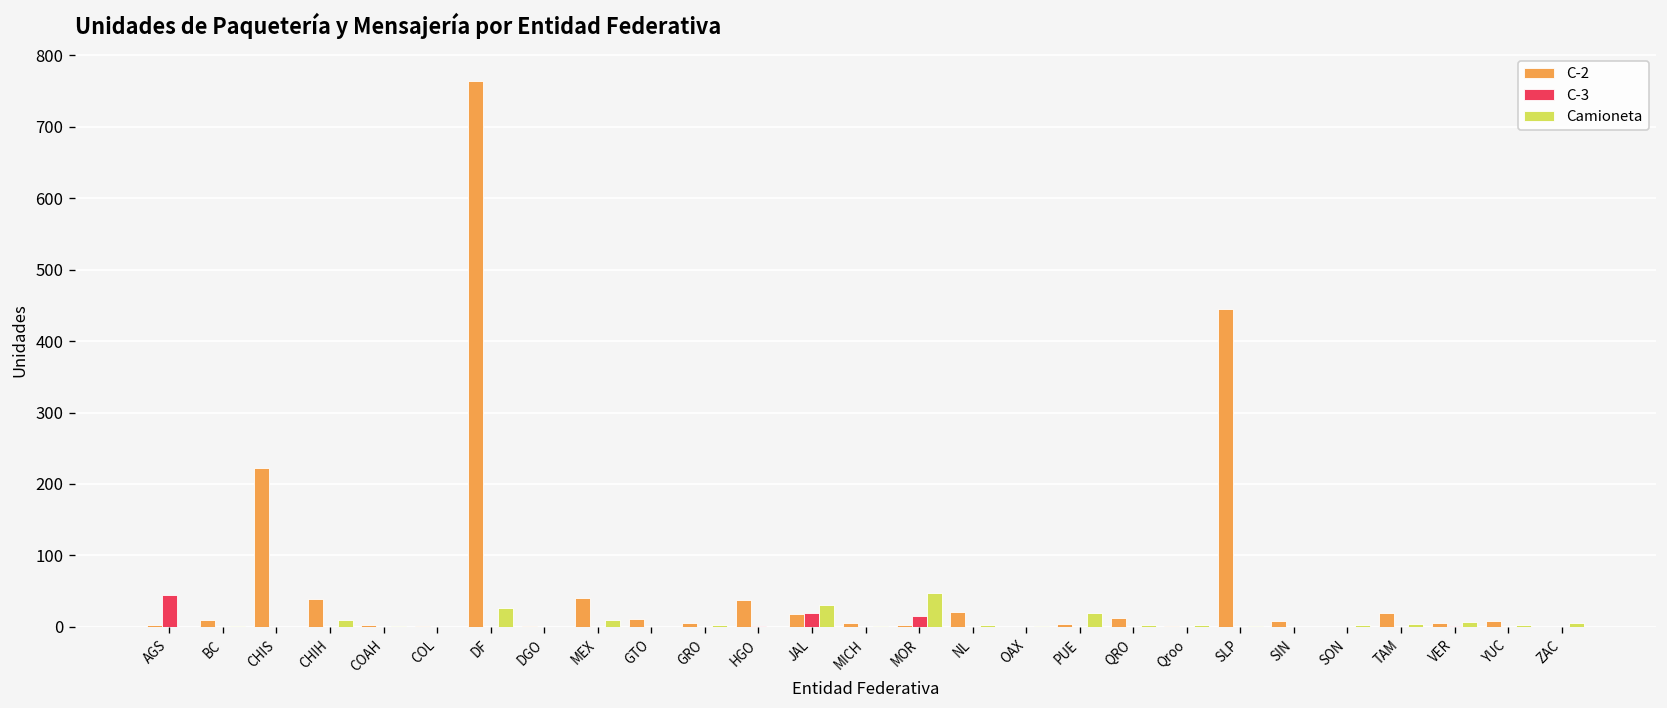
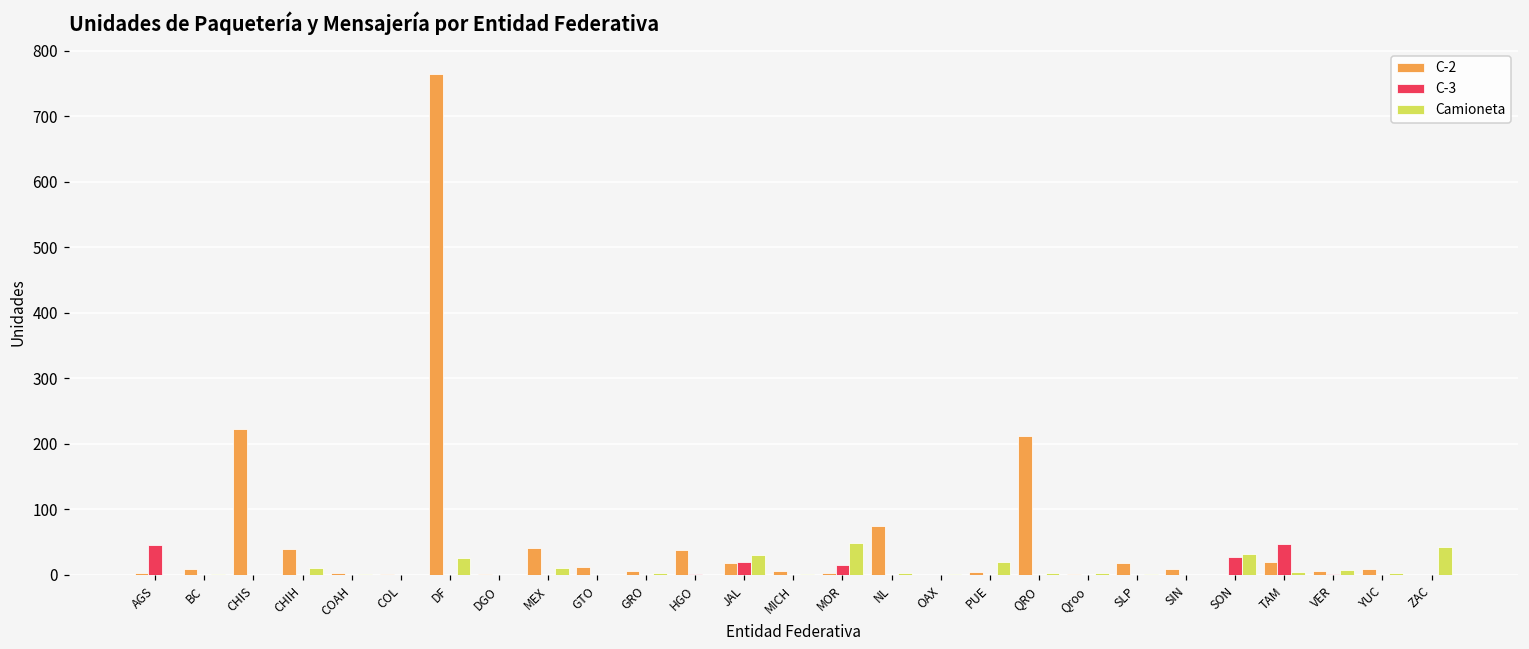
C-2, NL: 20 -> 70
C-2, QRO: 10 -> 210
C-2, SLP: 450 -> 20
C-3, SON: 0 -> 30
Camioneta, SON: 0 -> 30
C-3, TAM: 0 -> 50
Camioneta, ZAC: 10 -> 40
